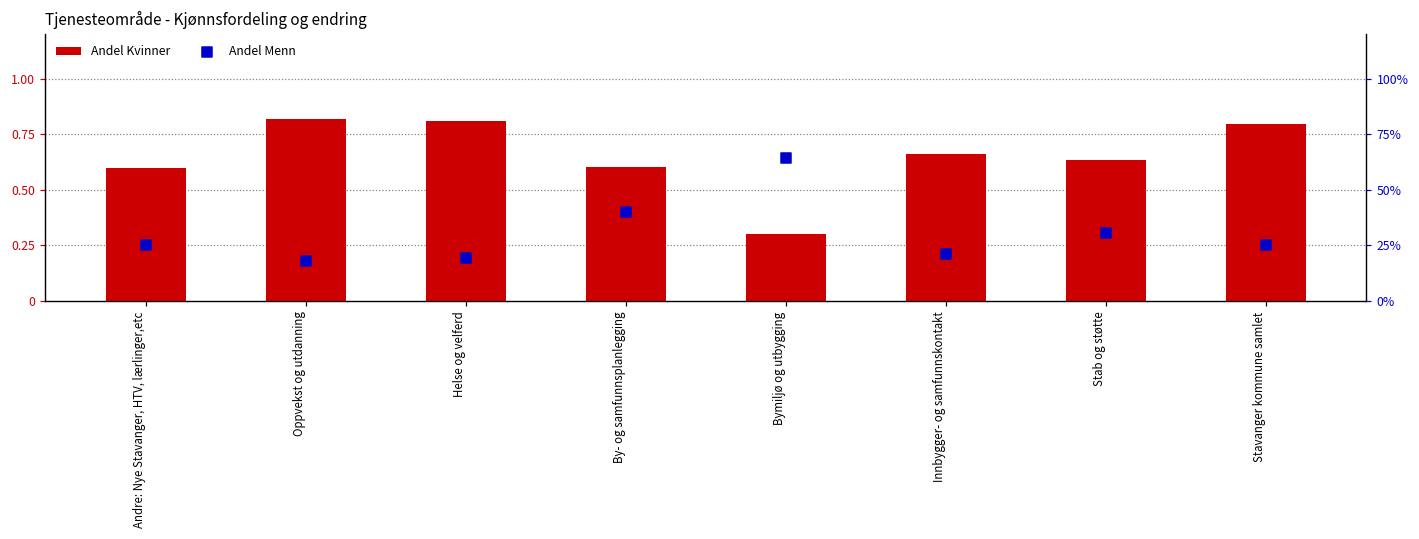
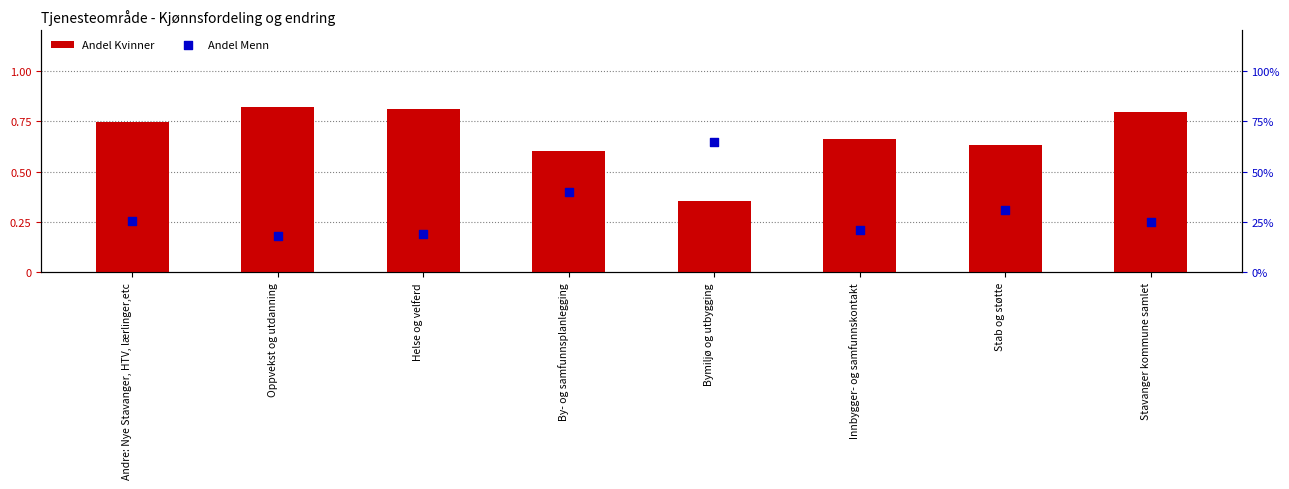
Andel Kvinner, Andre: Nye Stavanger, HTV, lærlinger,etc: 0.60 -> 0.75
Andel Kvinner, Bymiljø og utbygging: 0.30 -> 0.36
